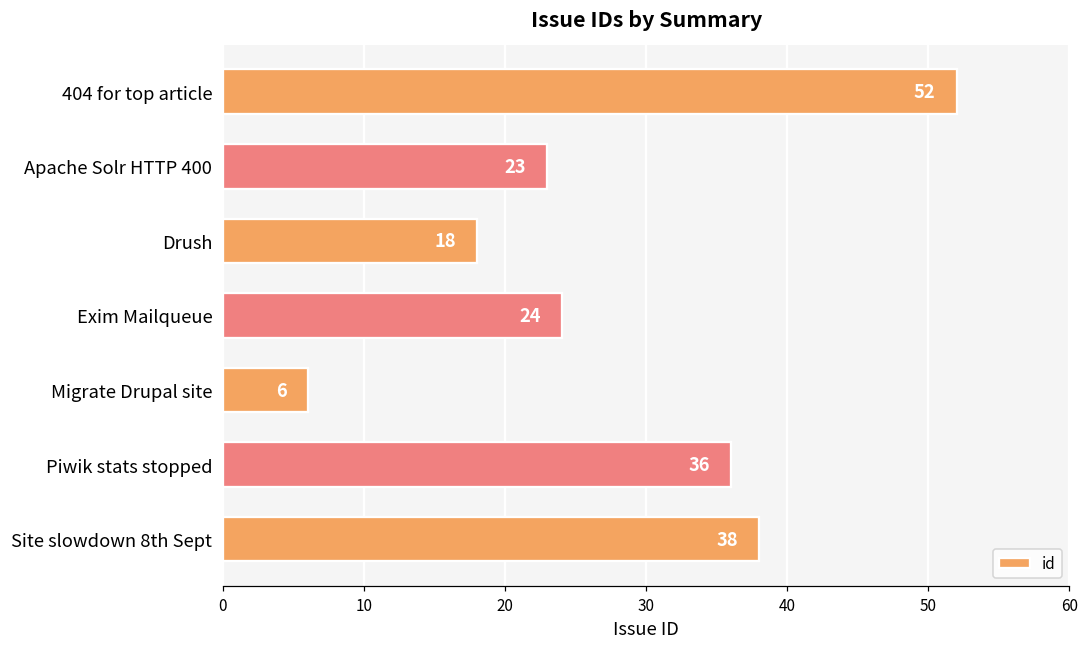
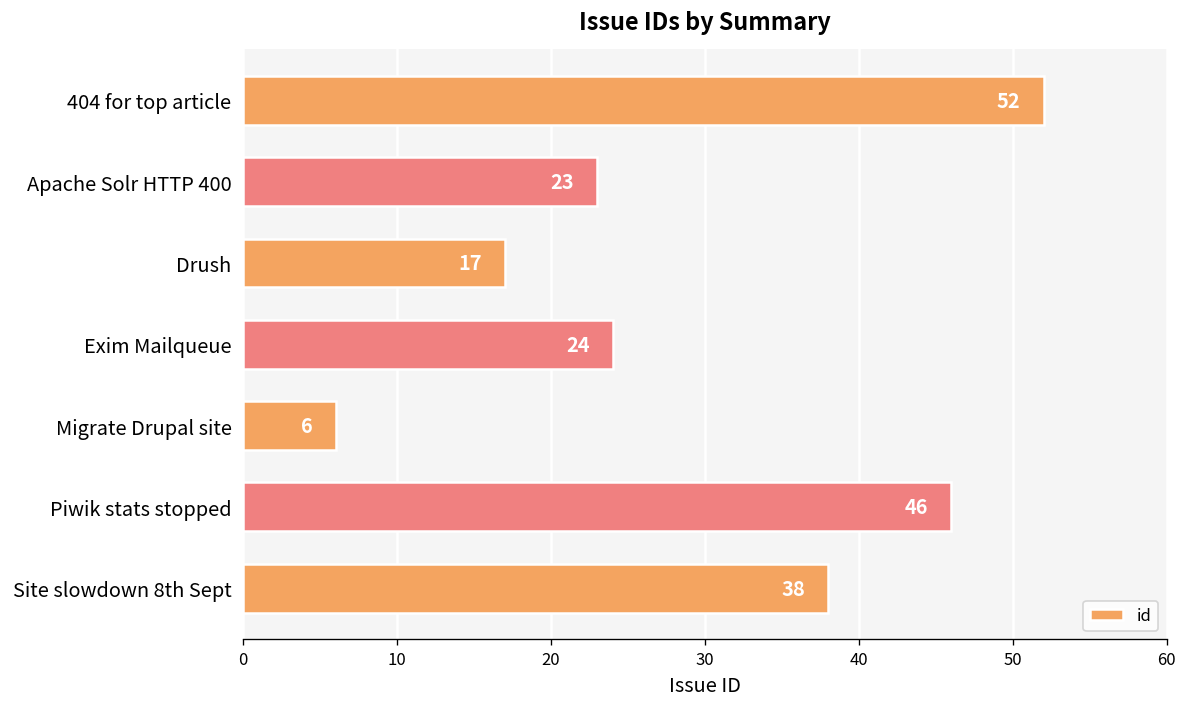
Drush: 18 -> 17
Piwik stats stopped: 36 -> 46
